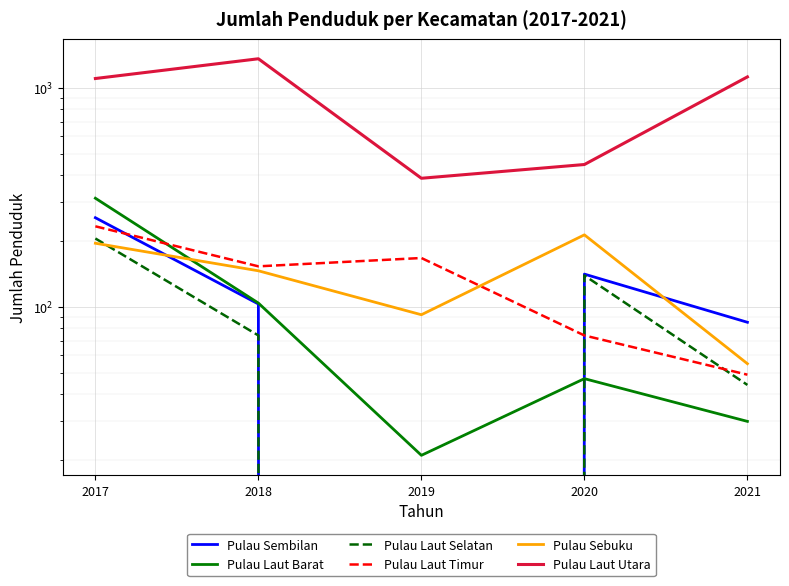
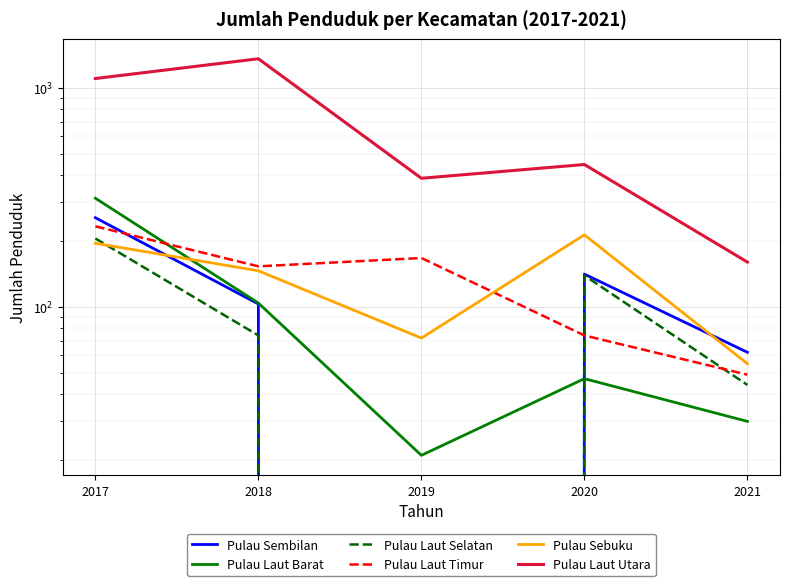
Pulau Sebuku, 2019: 92 -> 72
Pulau Sembilan, 2021: 85 -> 62
Pulau Laut Utara, 2021: 1100 -> 160
